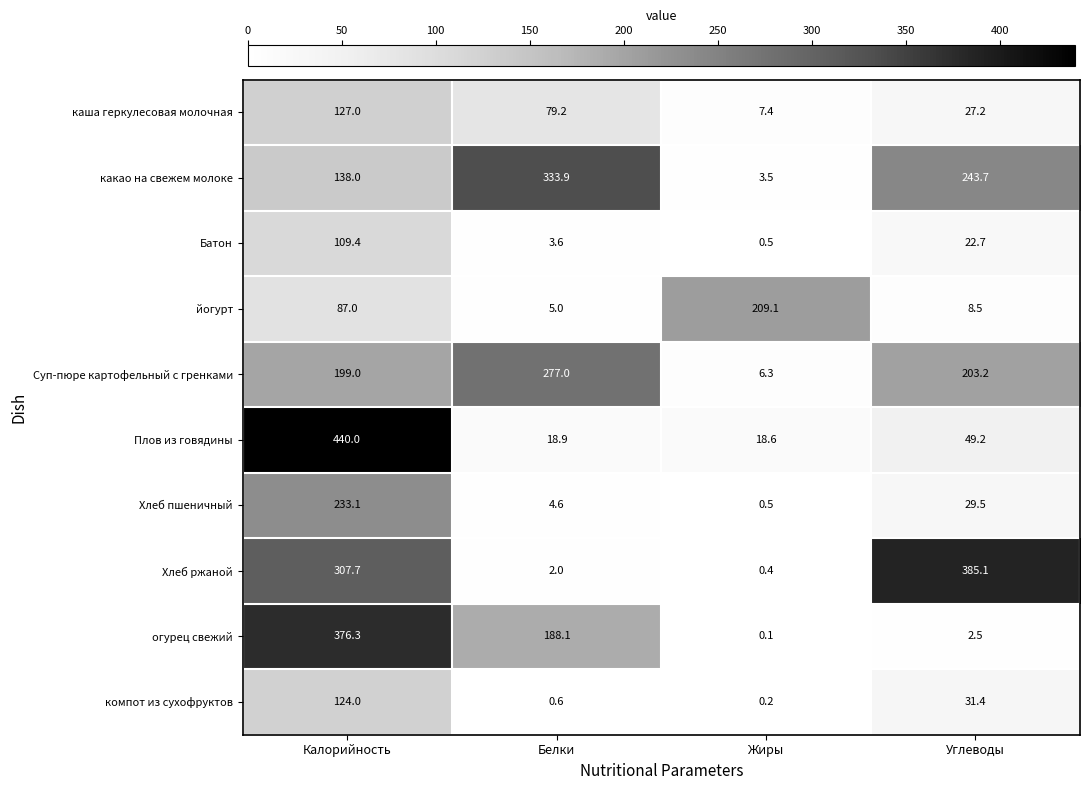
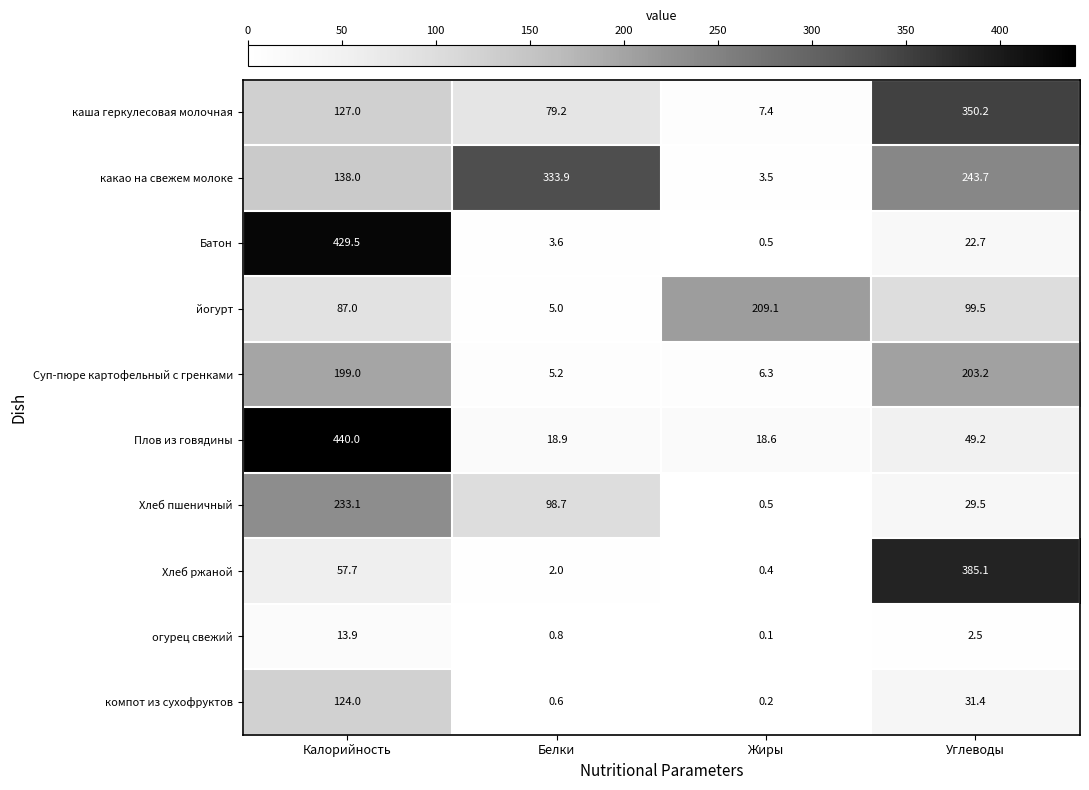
каша геркулесовая молочная, Углеводы: 27.2 -> 350.2
Батон, Калорийность: 109.4 -> 429.5
йогурт, Углеводы: 8.5 -> 99.5
Суп-пюре картофельный с гренками, Белки: 277.0 -> 5.2
Хлеб пшеничный, Белки: 4.6 -> 98.7
Хлеб ржаной, Калорийность: 307.7 -> 57.7
огурец свежий, Калорийность: 376.3 -> 13.9
огурец свежий, Белки: 188.1 -> 0.8
